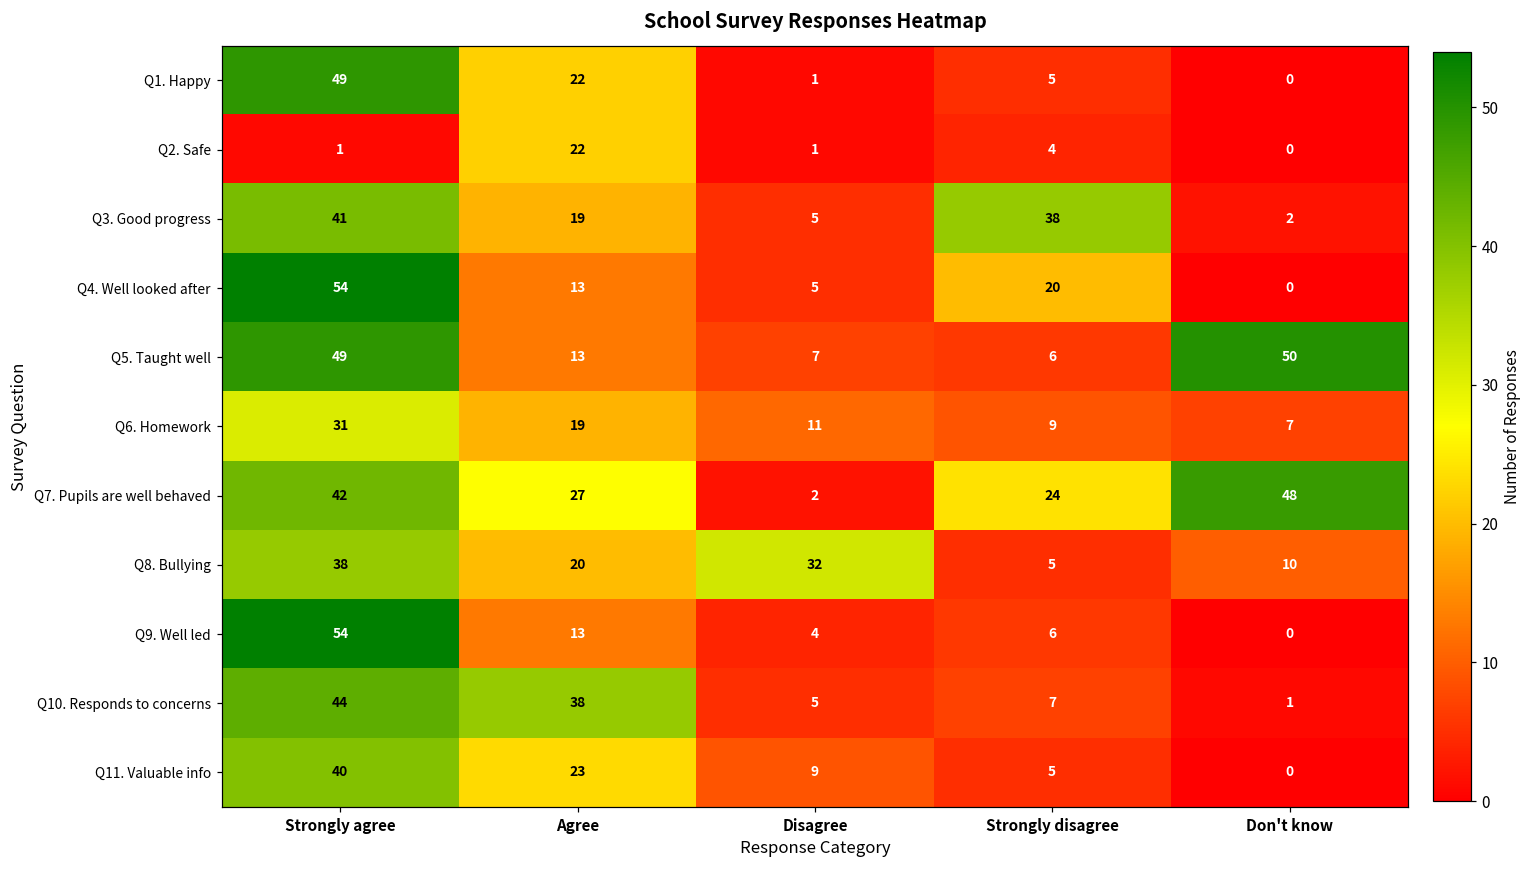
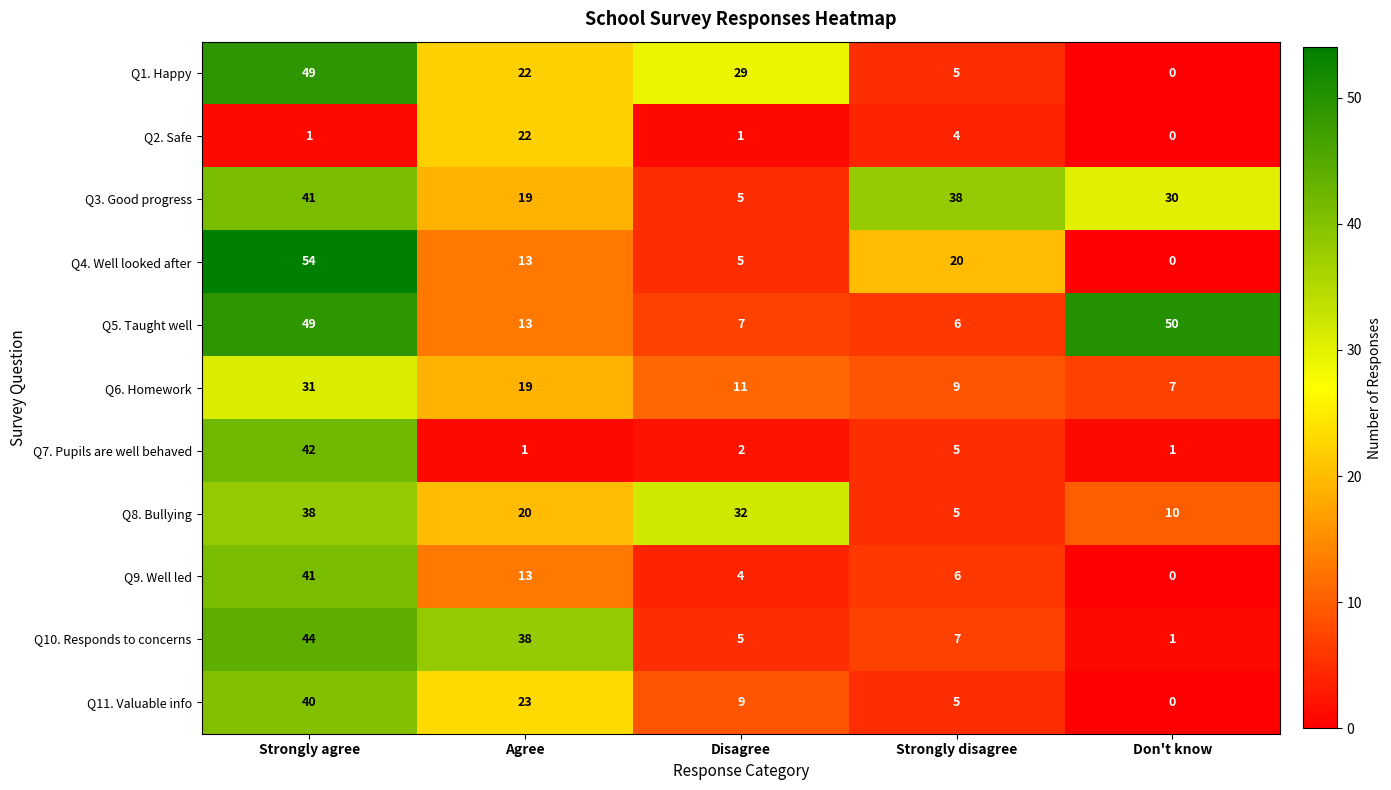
Q1. Happy, Disagree: 1 -> 29
Q3. Good progress, Don't know: 2 -> 30
Q7. Pupils are well behaved, Agree: 27 -> 1
Q7. Pupils are well behaved, Strongly disagree: 24 -> 5
Q7. Pupils are well behaved, Don't know: 48 -> 1
Q9. Well led, Strongly agree: 54 -> 41
